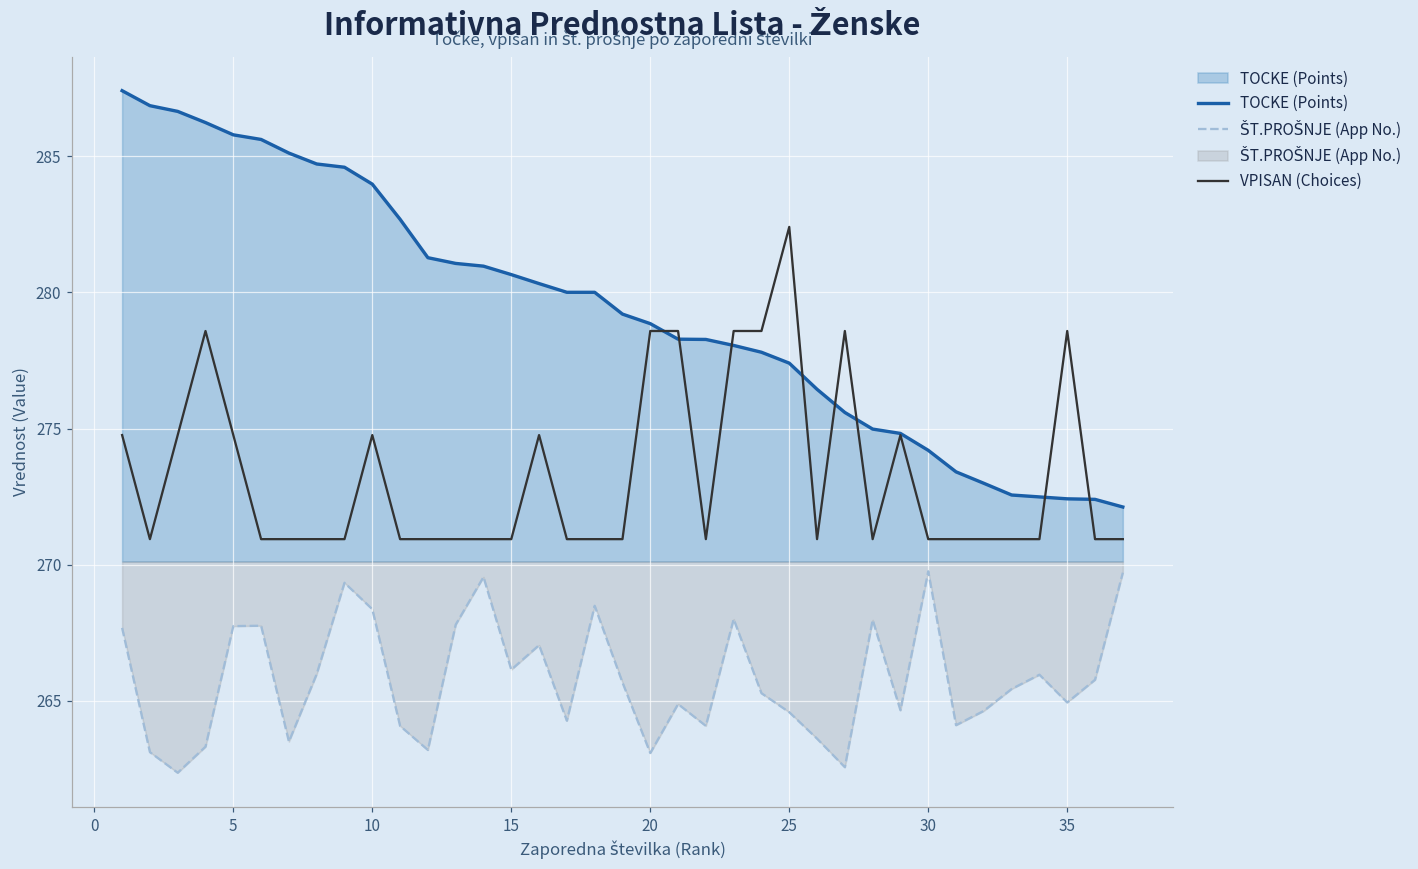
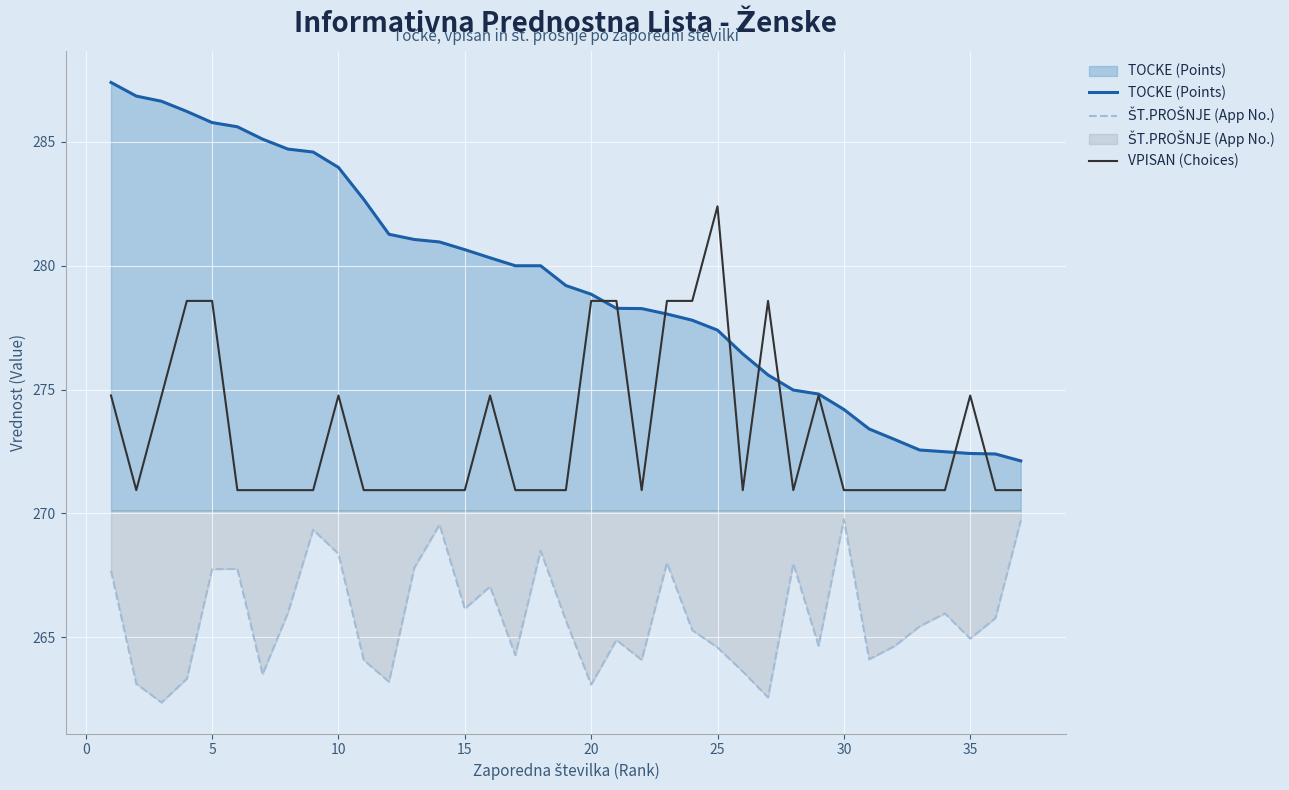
VPISAN (Choices), 5: 274.8 -> 278.6
VPISAN (Choices), 35: 278.6 -> 274.8
